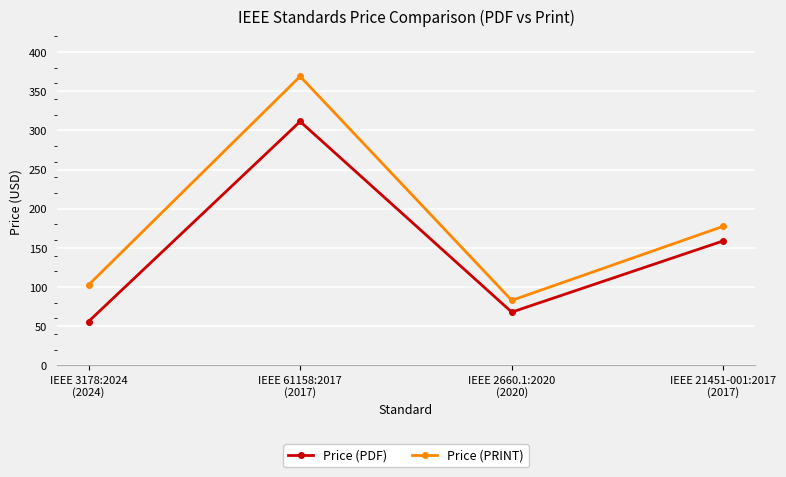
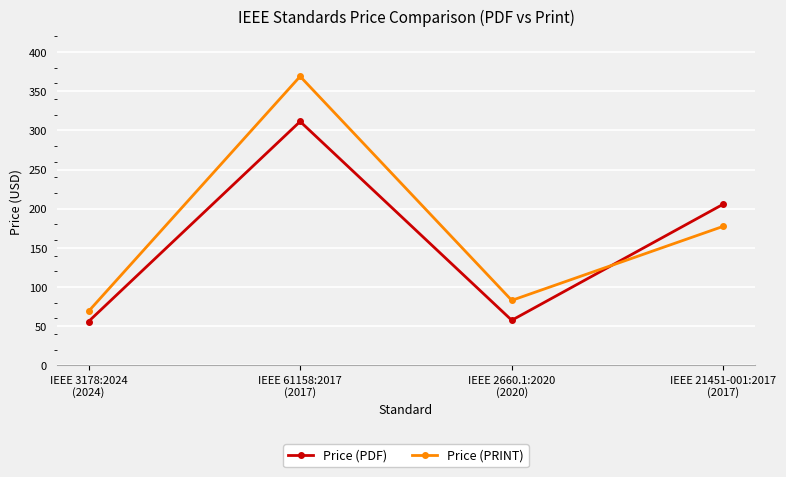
Price (PRINT), IEEE 3178:2024 (2024): 100 -> 70
Price (PDF), IEEE 2660.1:2020 (2020): 70 -> 60
Price (PDF), IEEE 21451-001:2017 (2017): 160 -> 210
